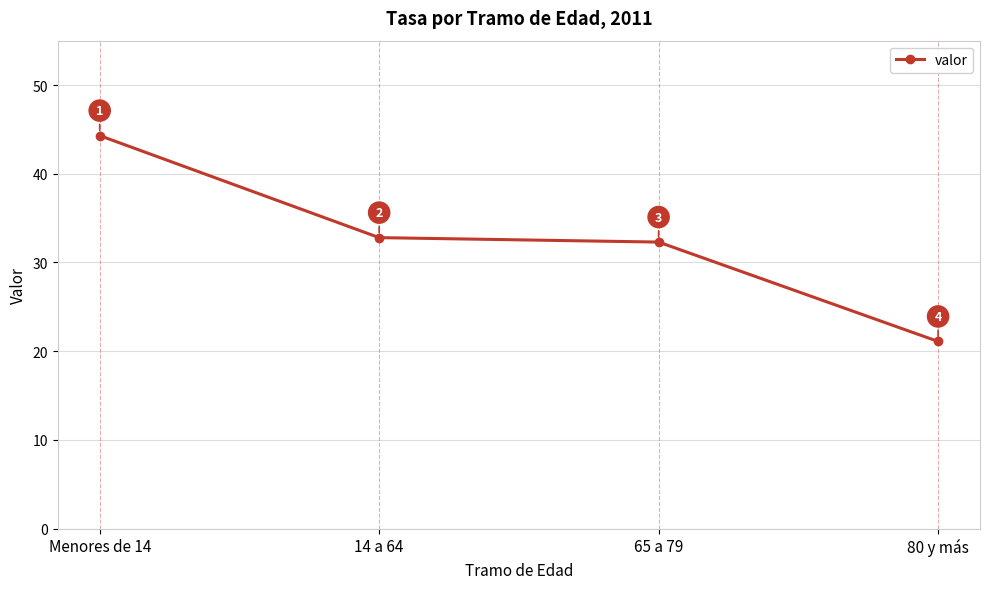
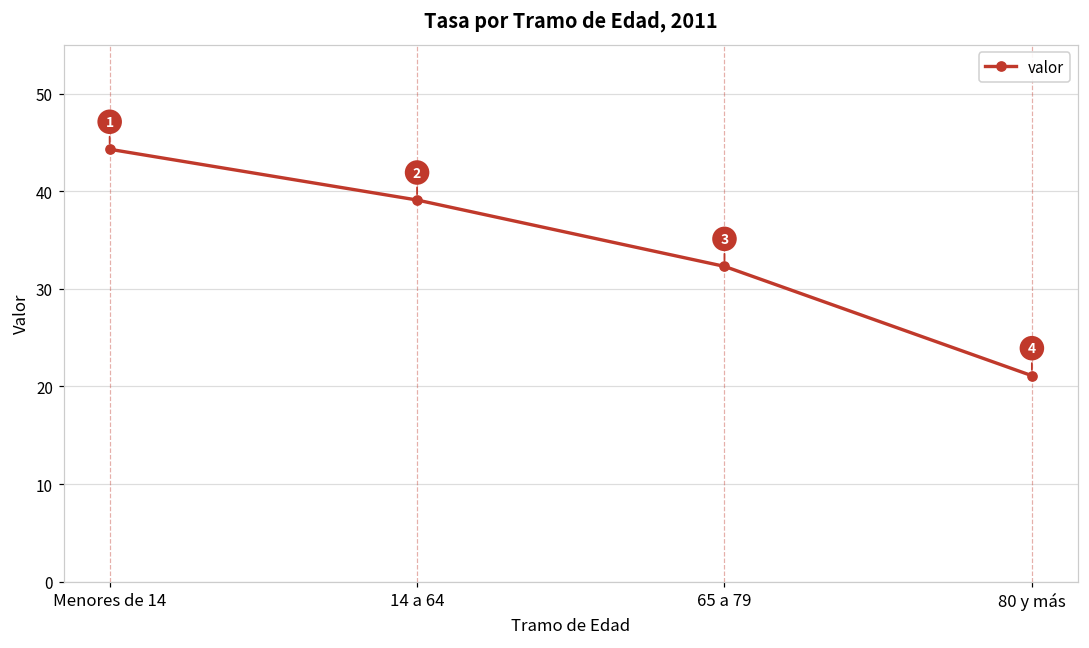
14 a 64: 33 -> 39
